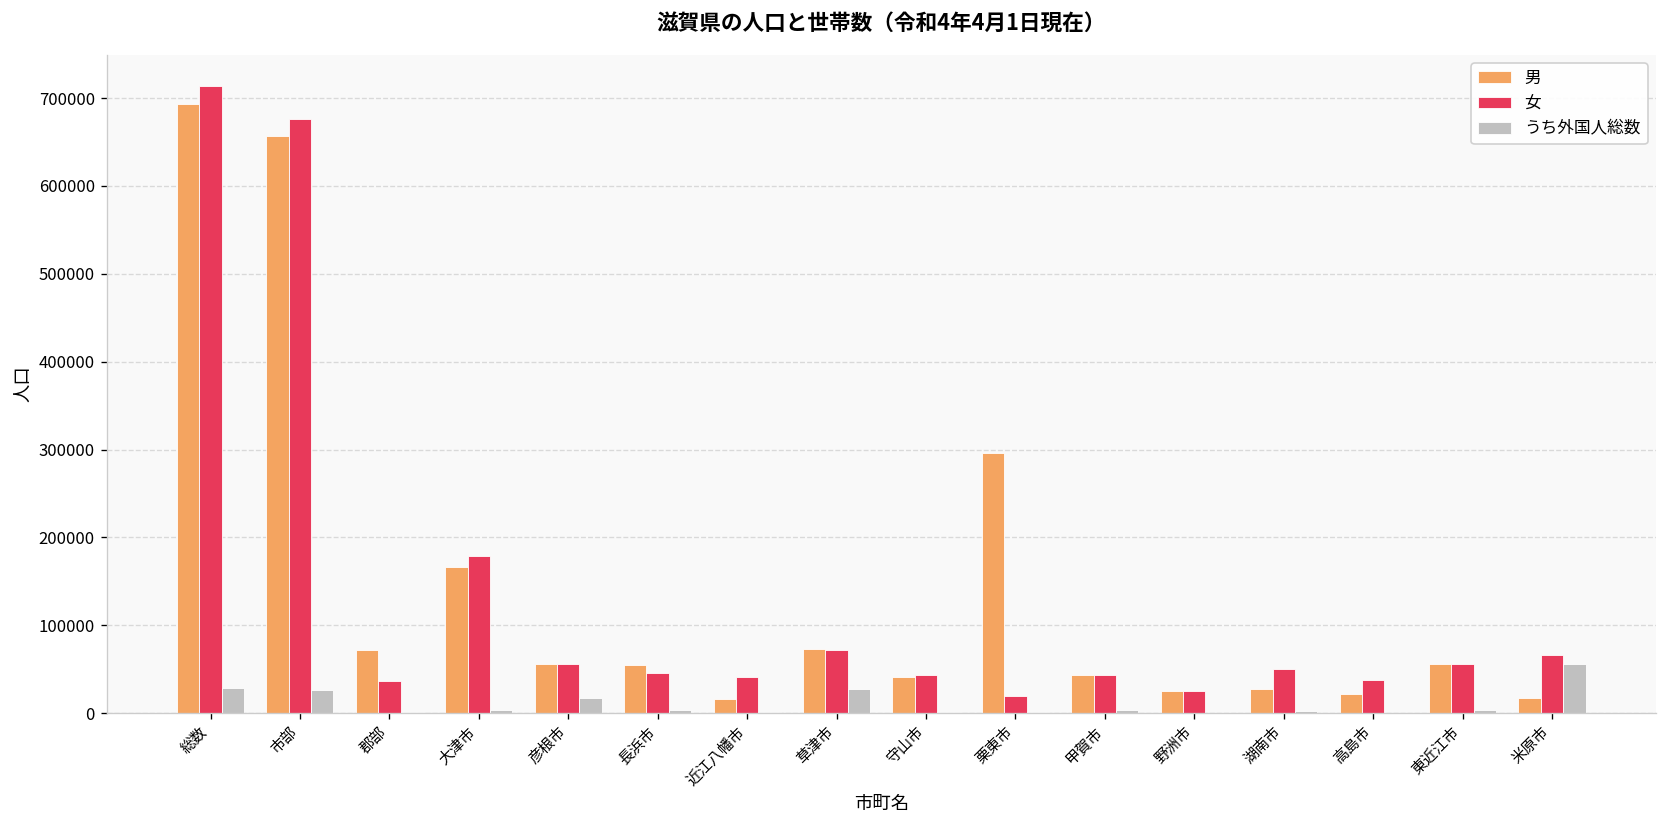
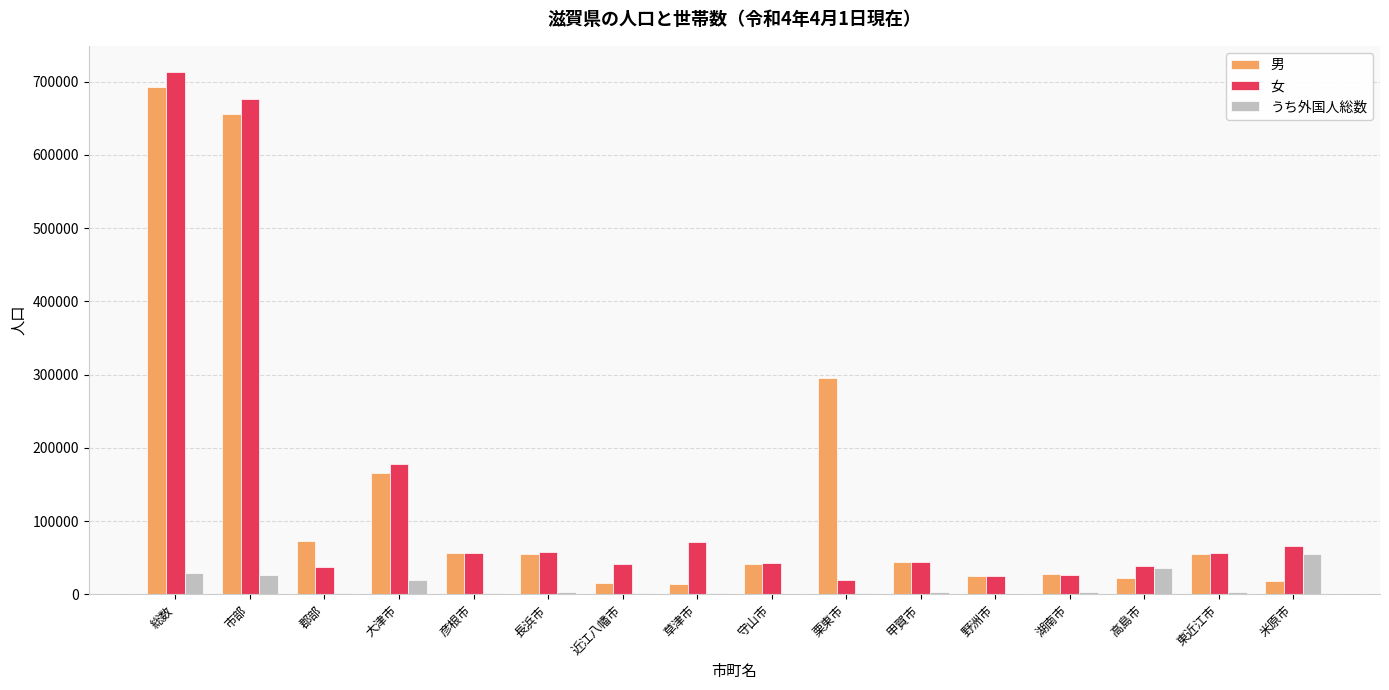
うち外国人総数, 大津市: 0 -> 20000
うち外国人総数, 彦根市: 20000 -> 0
女, 長浜市: 50000 -> 60000
男, 草津市: 70000 -> 10000
うち外国人総数, 草津市: 30000 -> 0
女, 湖南市: 50000 -> 30000
うち外国人総数, 高島市: 0 -> 40000
